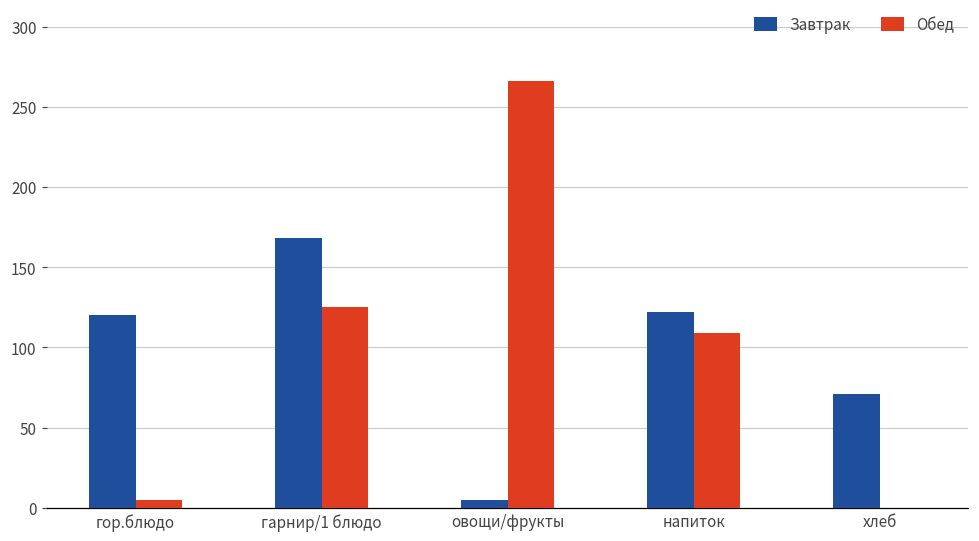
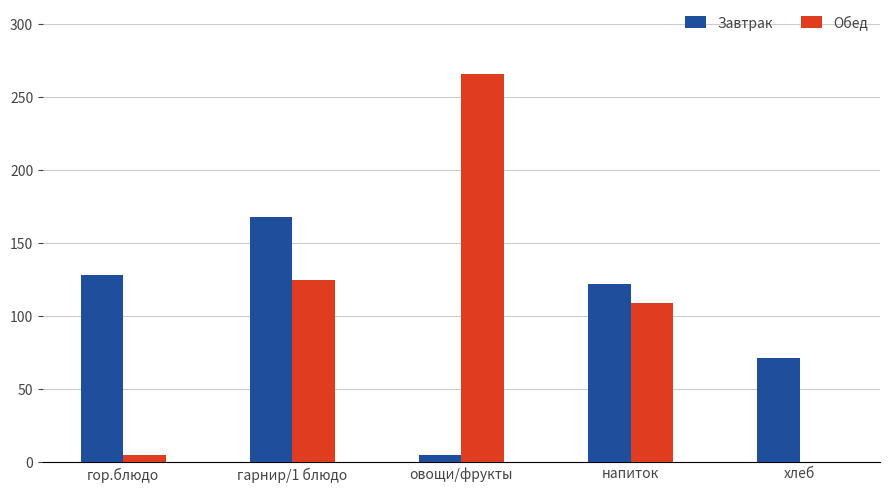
Завтрак, гор.блюдо: 120 -> 128
